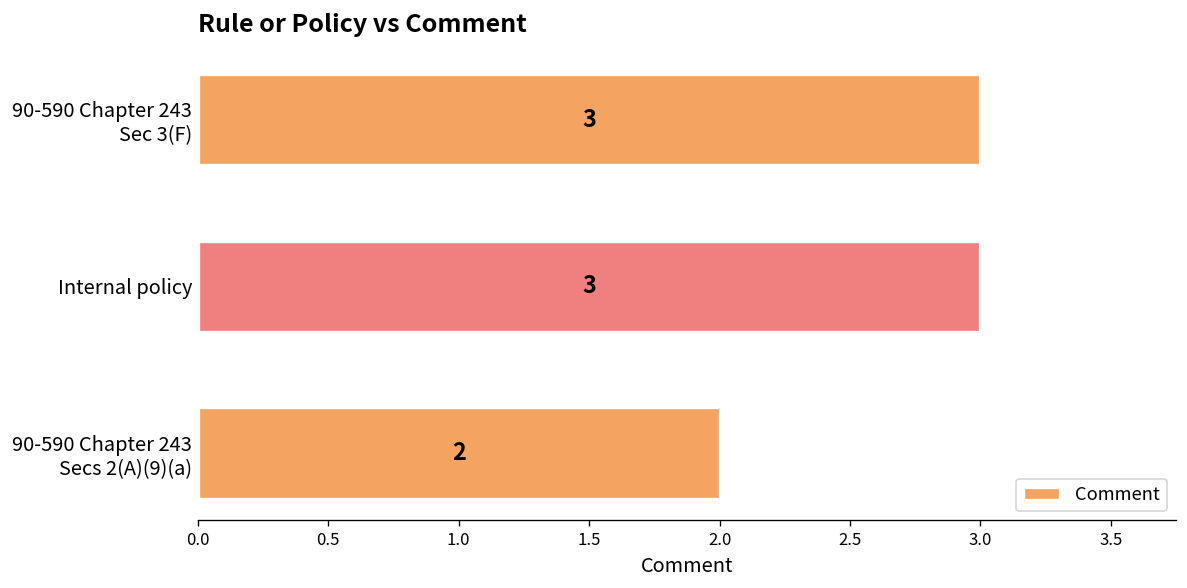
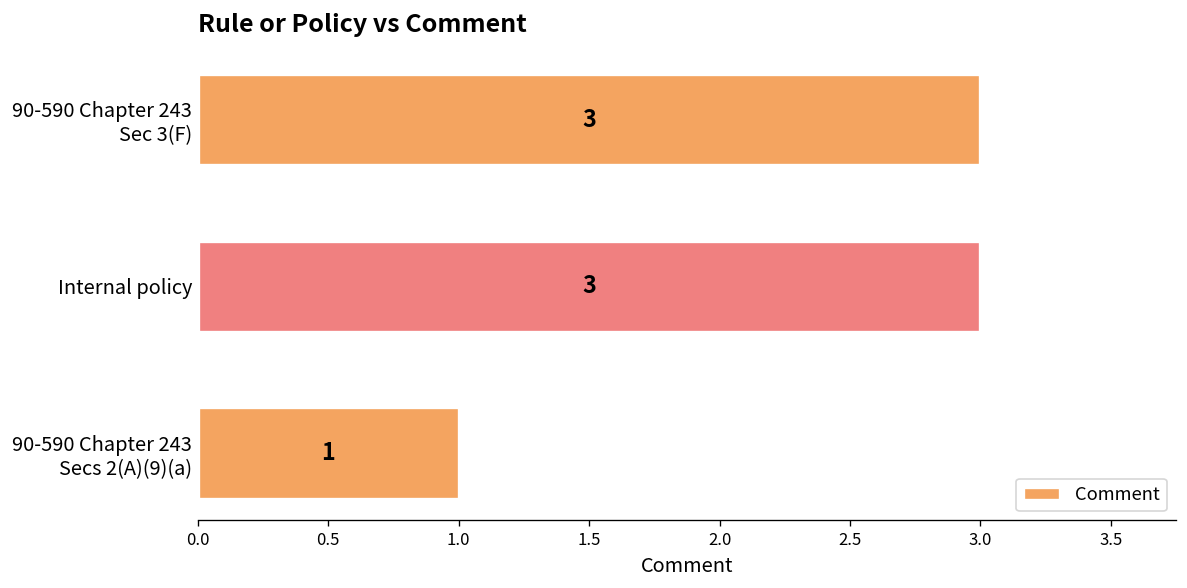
90-590 Chapter 243 Secs 2(A)(9)(a): 2 -> 1
